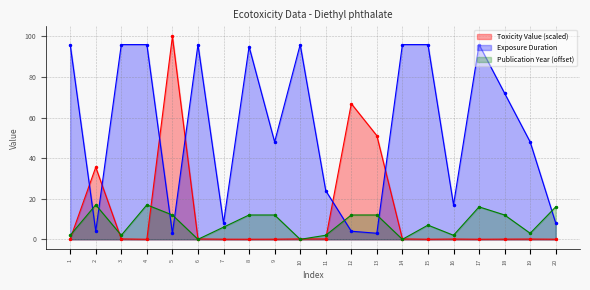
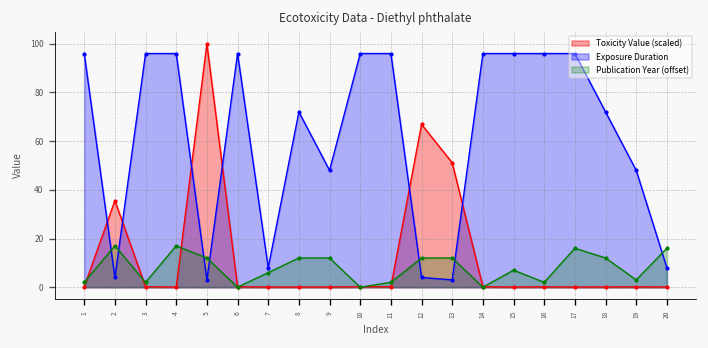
Exposure Duration, 8: 95 -> 72
Exposure Duration, 11: 24 -> 96
Exposure Duration, 16: 17 -> 96
